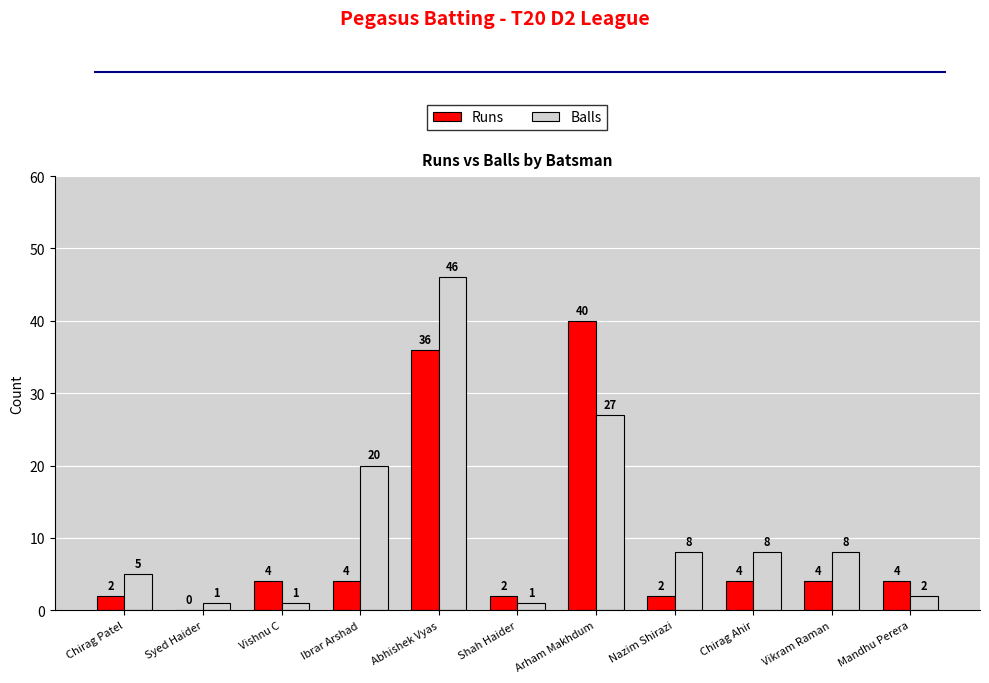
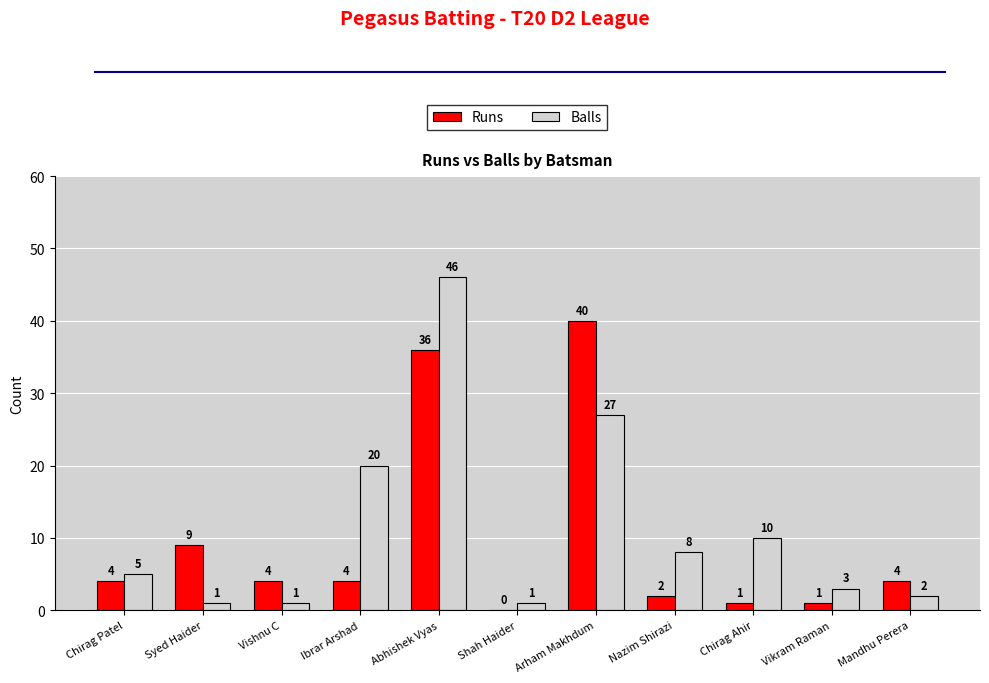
Runs, Chirag Patel: 2 -> 4
Runs, Syed Haider: 0 -> 9
Runs, Shah Haider: 2 -> 0
Runs, Chirag Ahir: 4 -> 1
Balls, Chirag Ahir: 8 -> 10
Runs, Vikram Raman: 4 -> 1
Balls, Vikram Raman: 8 -> 3
